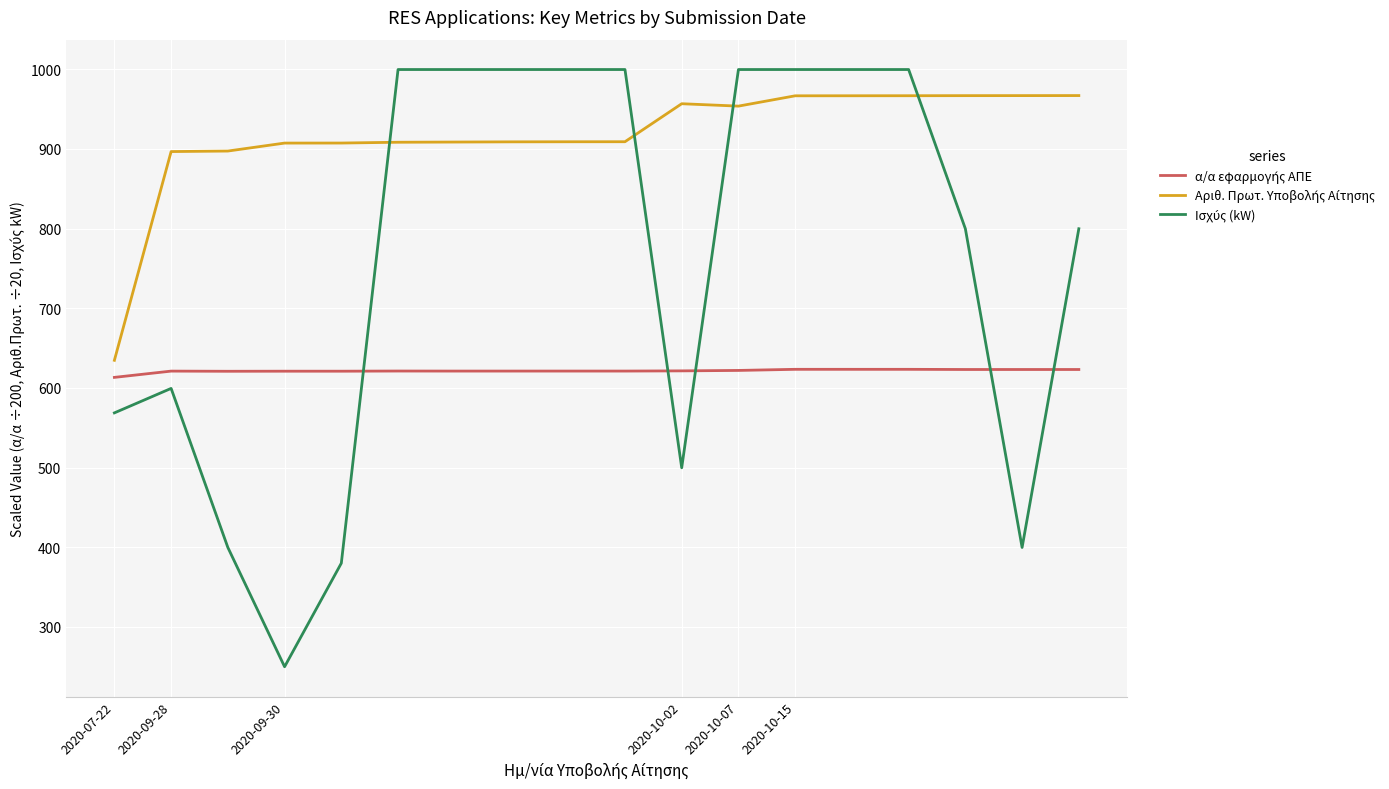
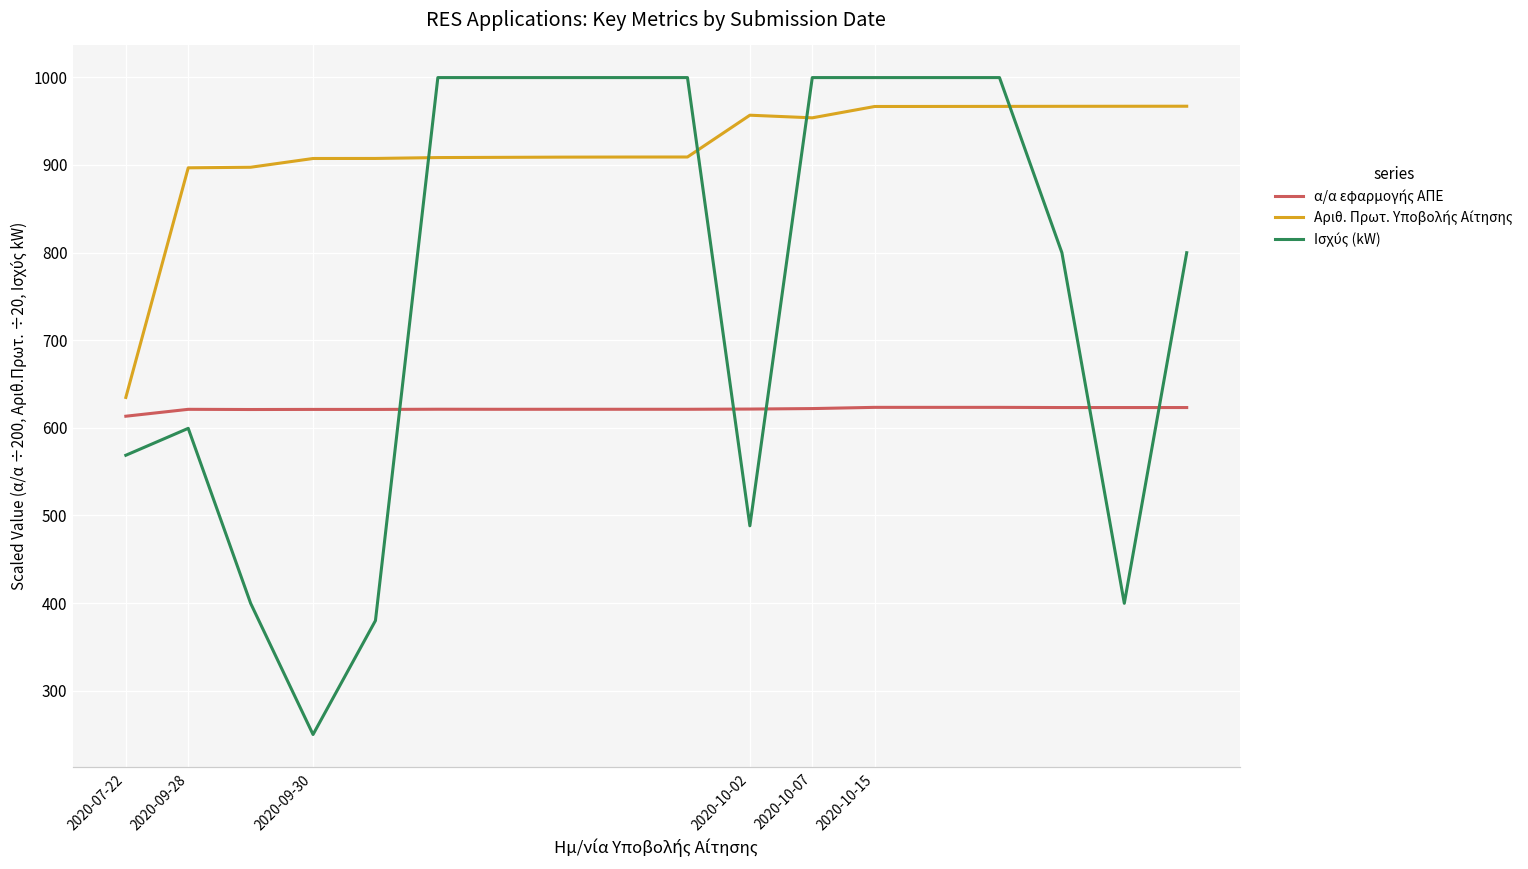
Ισχύς (kW), 2020-10-02: 500 -> 490
